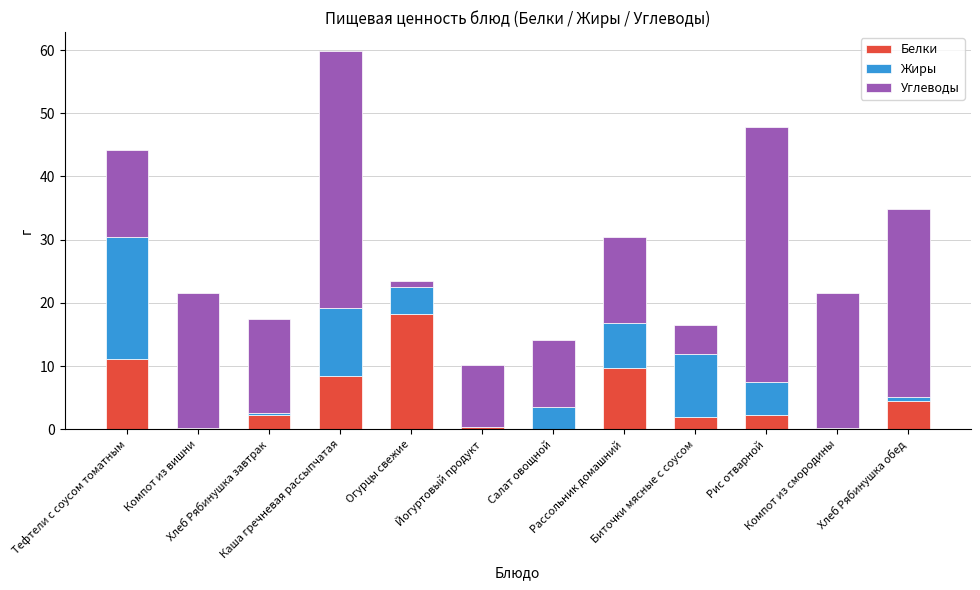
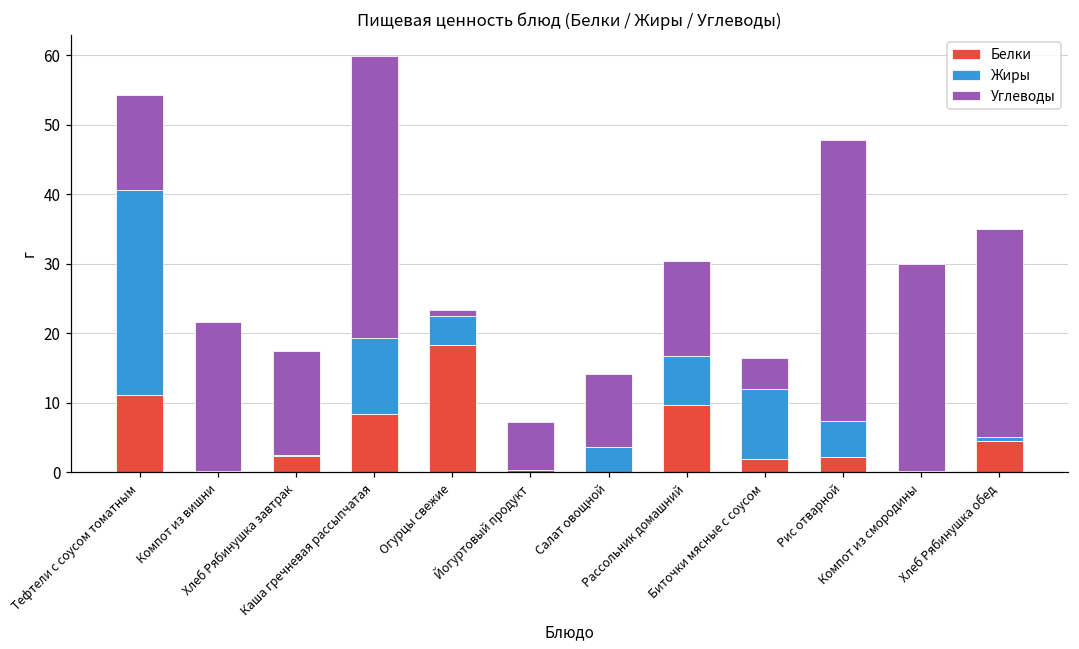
Жиры, Тефтели с соусом томатным: 19 -> 29
Углеводы, Йогуртовый продукт: 10 -> 7
Углеводы, Компот из смородины: 21 -> 30
